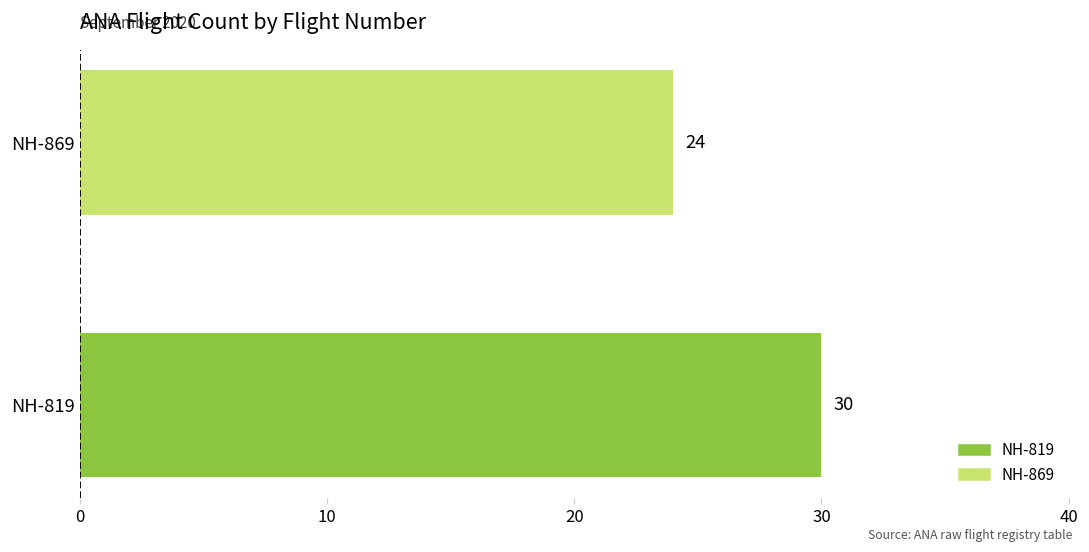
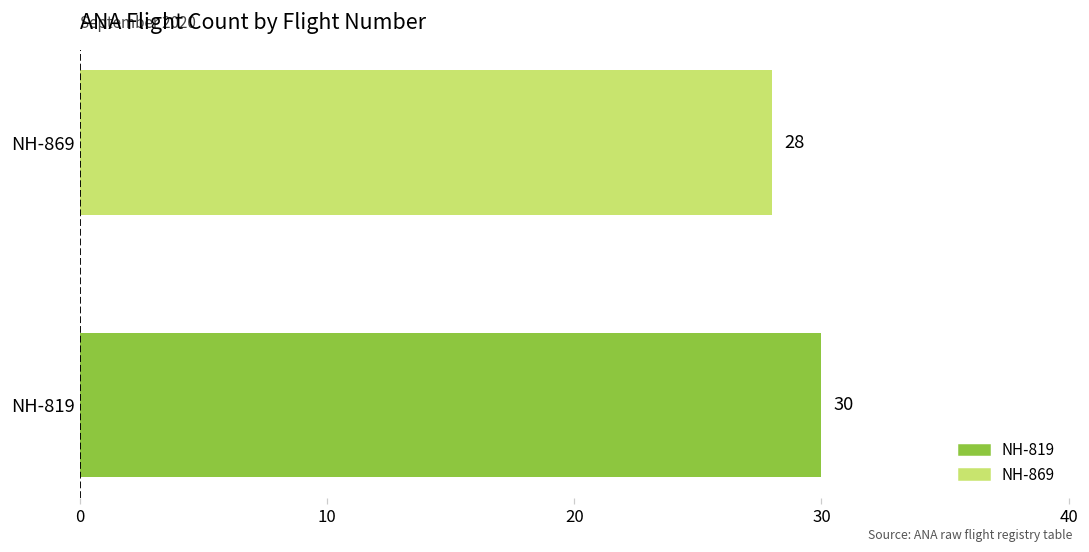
NH-869: 24 -> 28
